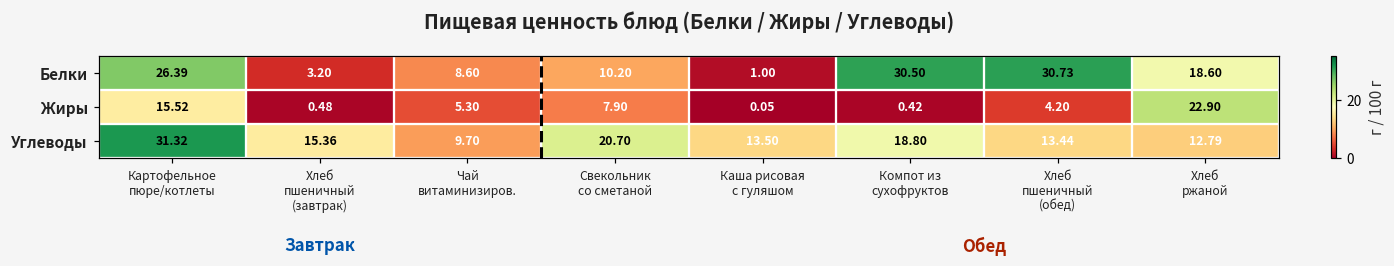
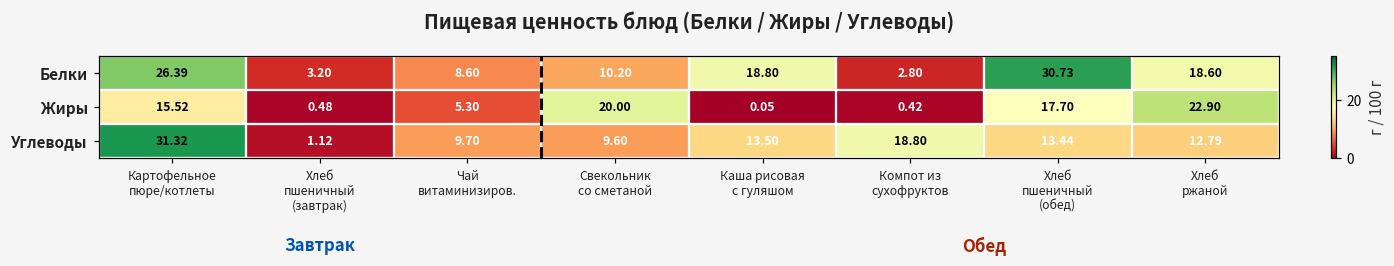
Белки, Каша рисовая с гуляшом: 1.00 -> 18.80
Белки, Компот из сухофруктов: 30.50 -> 2.80
Жиры, Свекольник со сметаной: 7.90 -> 20.00
Жиры, Хлеб пшеничный (обед): 4.20 -> 17.70
Углеводы, Хлеб пшеничный (завтрак): 15.36 -> 1.12
Углеводы, Свекольник со сметаной: 20.70 -> 9.60
